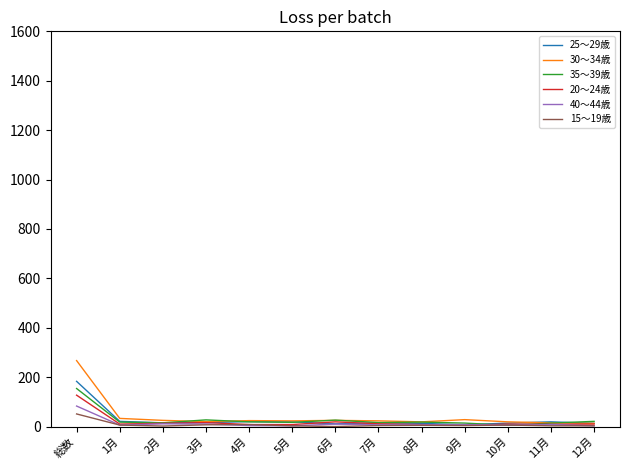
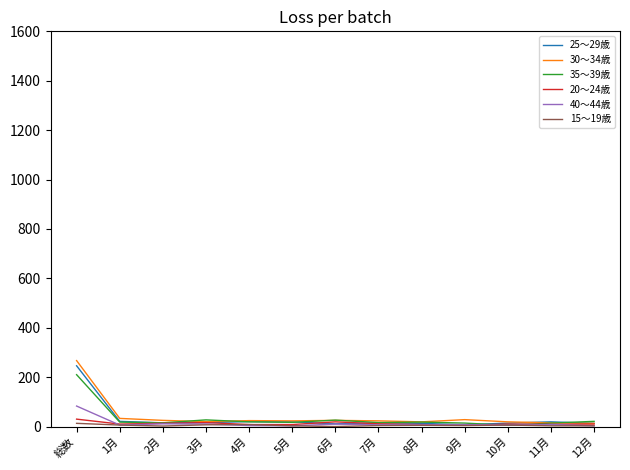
25～29歳, 総数: 180 -> 250
35～39歳, 総数: 150 -> 210
20～24歳, 総数: 130 -> 30
15～19歳, 総数: 50 -> 10
